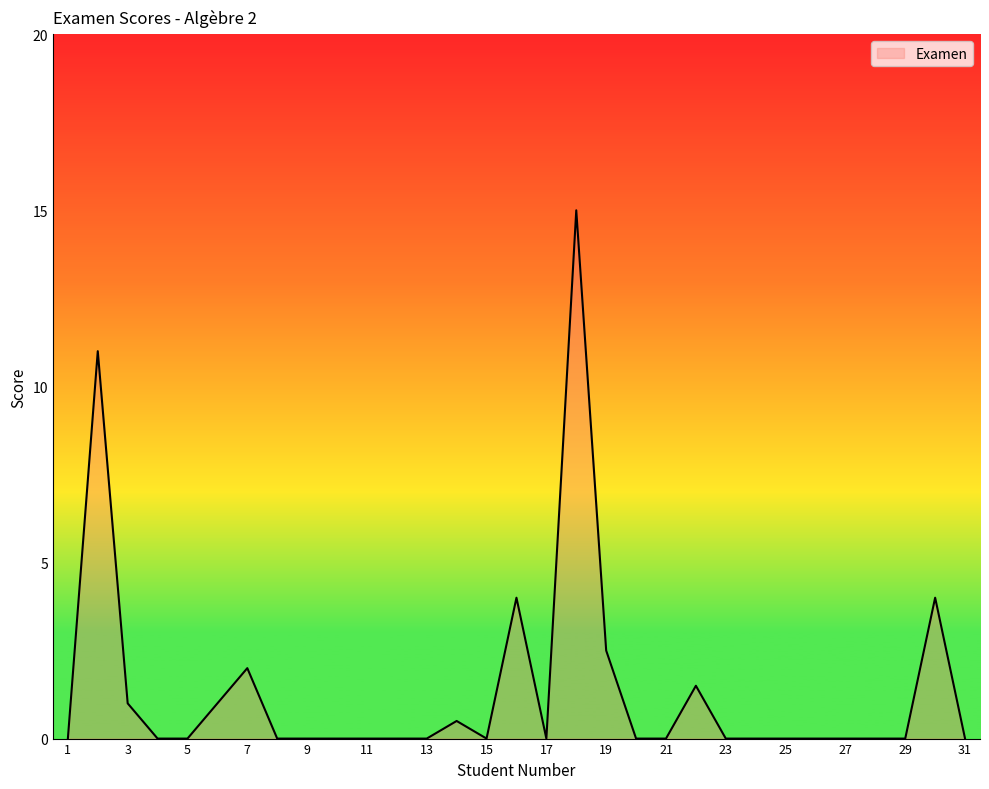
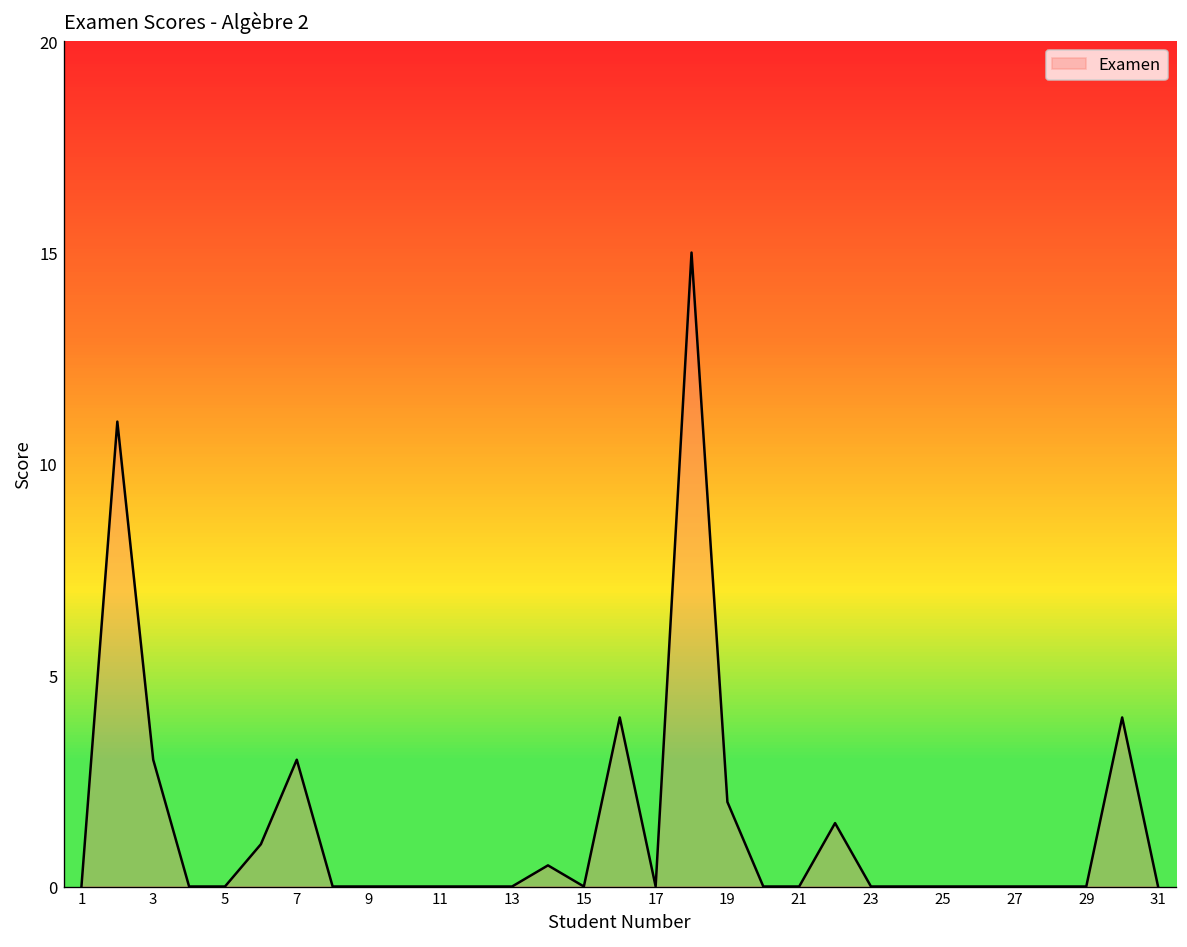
3: 1 -> 3
7: 2 -> 3
19: 2.5 -> 2.0
